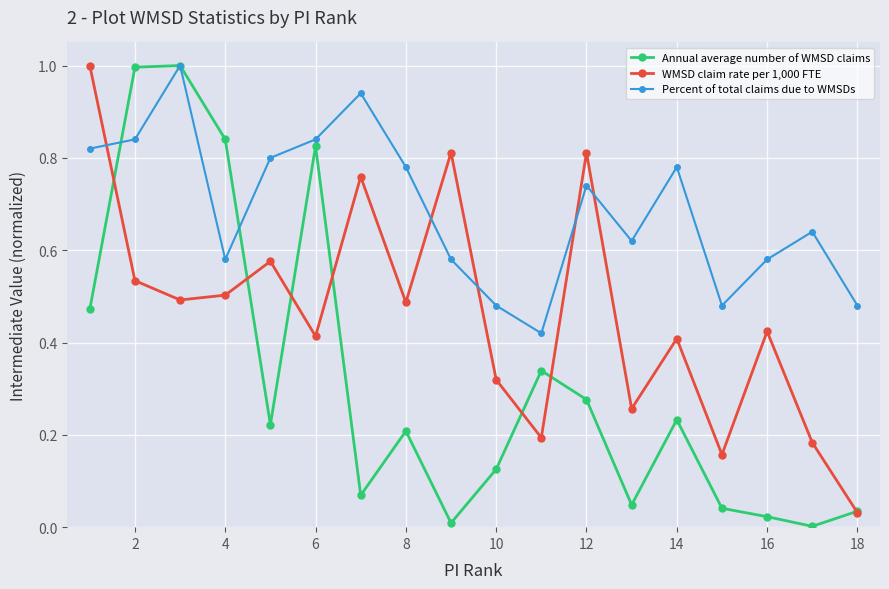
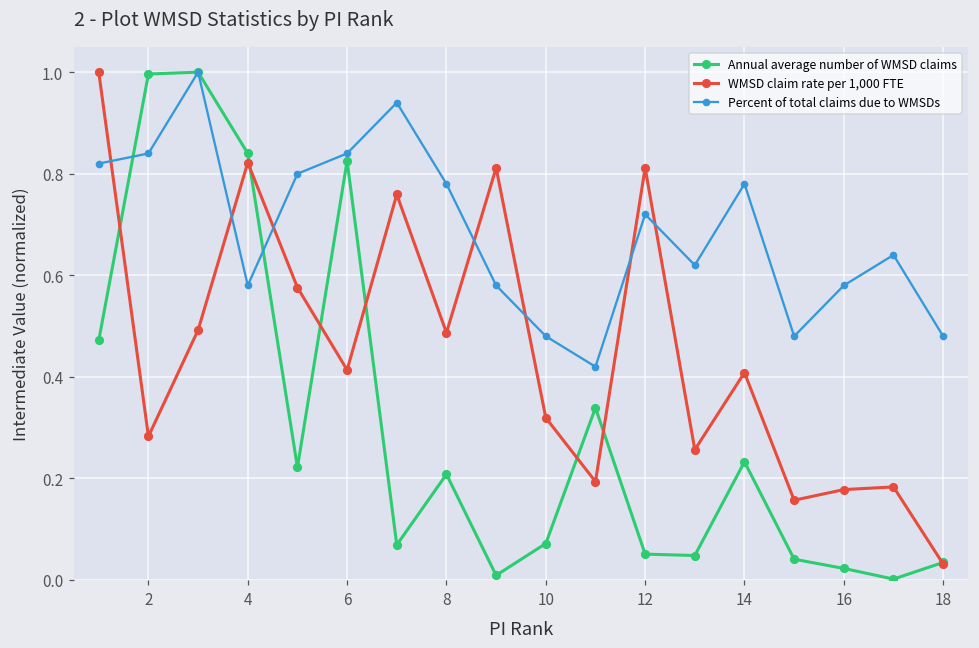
WMSD claim rate per 1,000 FTE, 2: 0.53 -> 0.28
WMSD claim rate per 1,000 FTE, 4: 0.50 -> 0.82
Annual average number of WMSD claims, 10: 0.13 -> 0.07
Annual average number of WMSD claims, 12: 0.28 -> 0.05
Percent of total claims due to WMSDs, 12: 0.74 -> 0.72
WMSD claim rate per 1,000 FTE, 16: 0.42 -> 0.18
